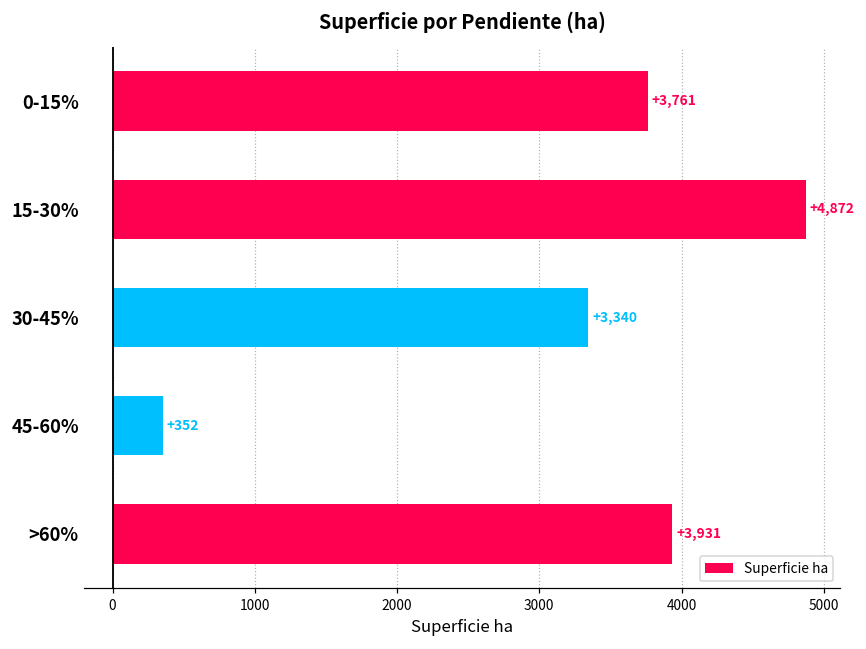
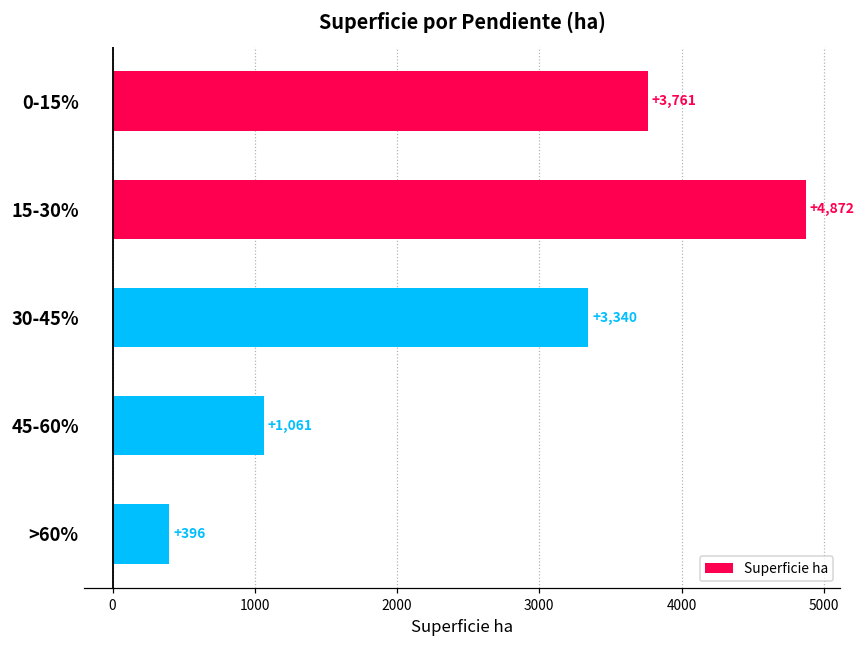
45-60%: +352 -> +1,061
>60%: +3,931 -> +396
